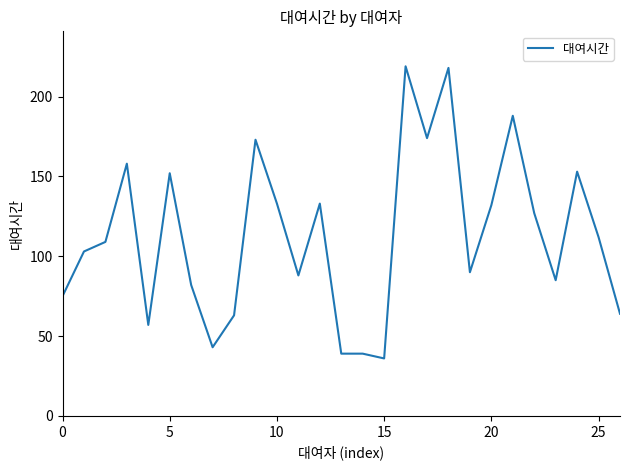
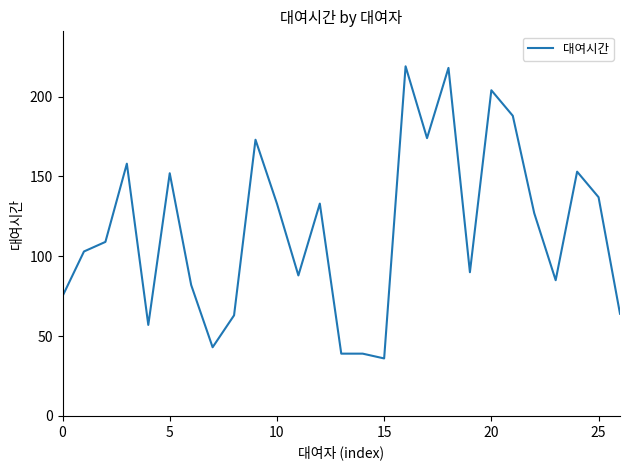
20: 132 -> 204
25: 112 -> 137
